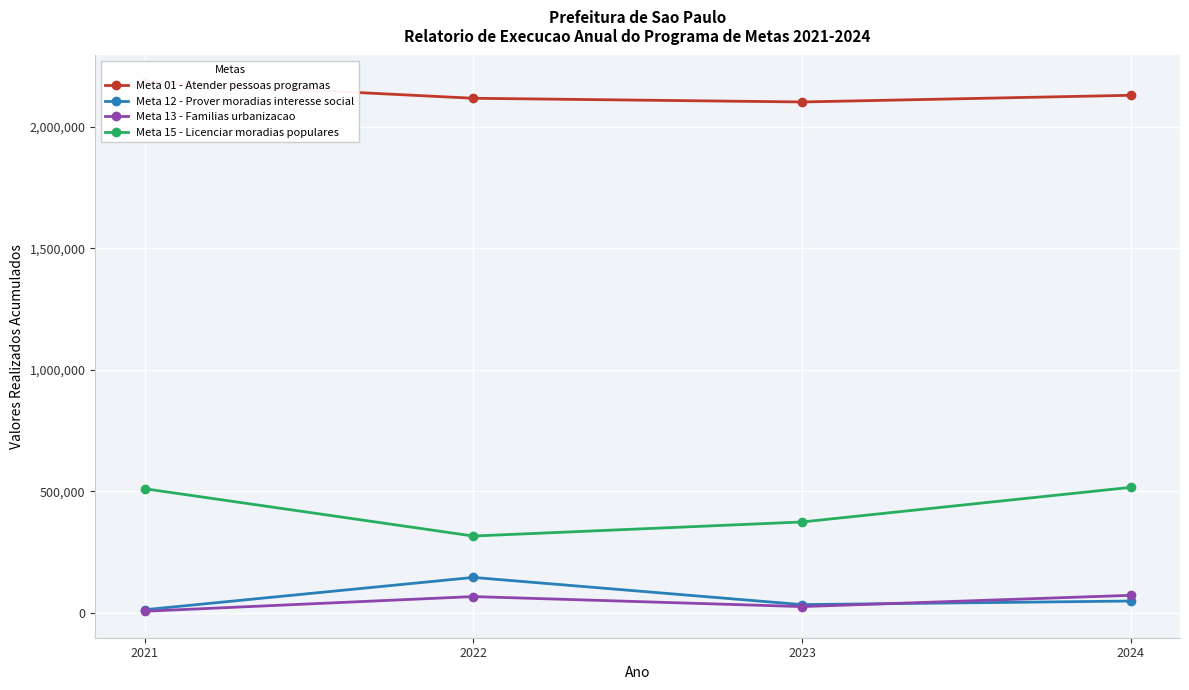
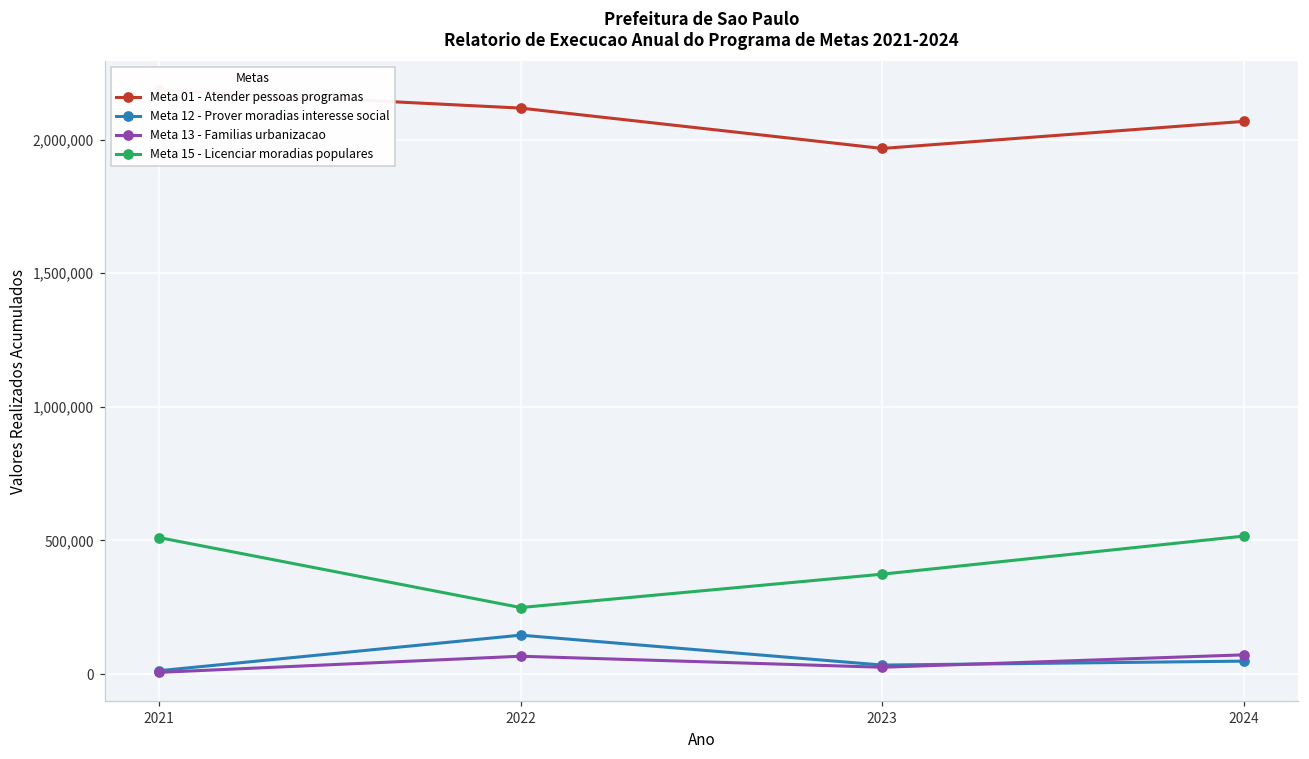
Meta 15 - Licenciar moradias populares, 2022: 320,000 -> 250,000
Meta 01 - Atender pessoas programas, 2023: 2,100,000 -> 1,970,000
Meta 01 - Atender pessoas programas, 2024: 2,130,000 -> 2,070,000
